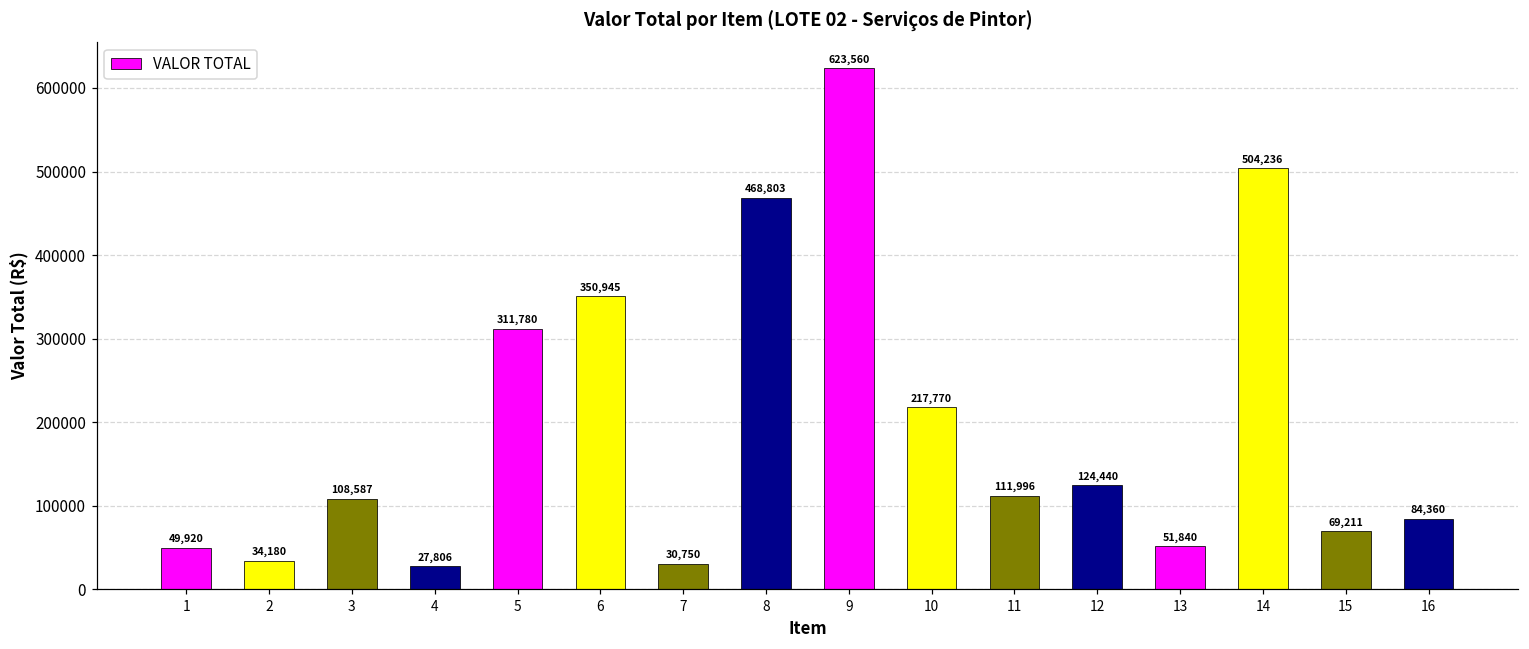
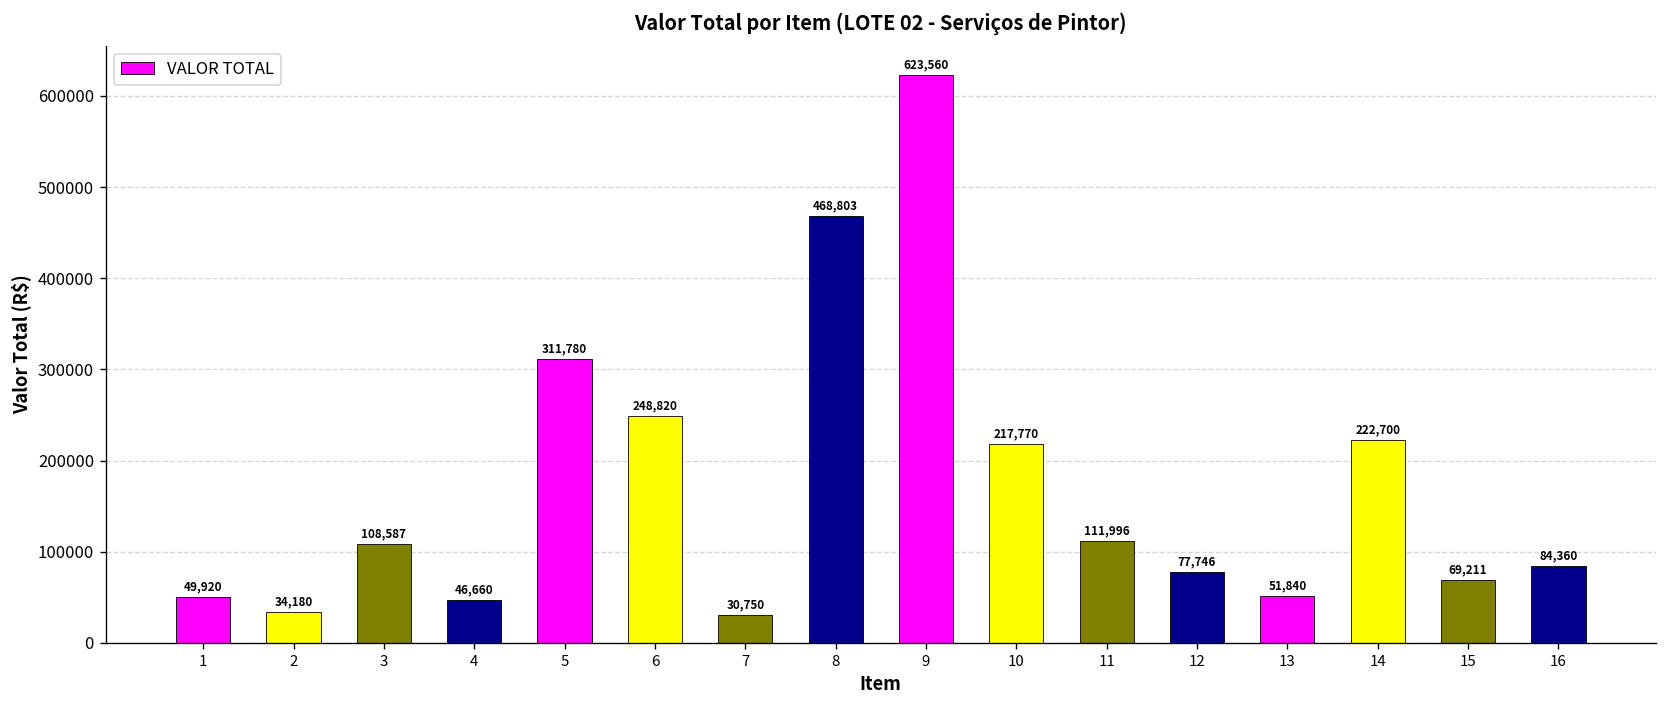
4: 27,806 -> 46,660
6: 350,945 -> 248,820
12: 124,440 -> 77,746
14: 504,236 -> 222,700
